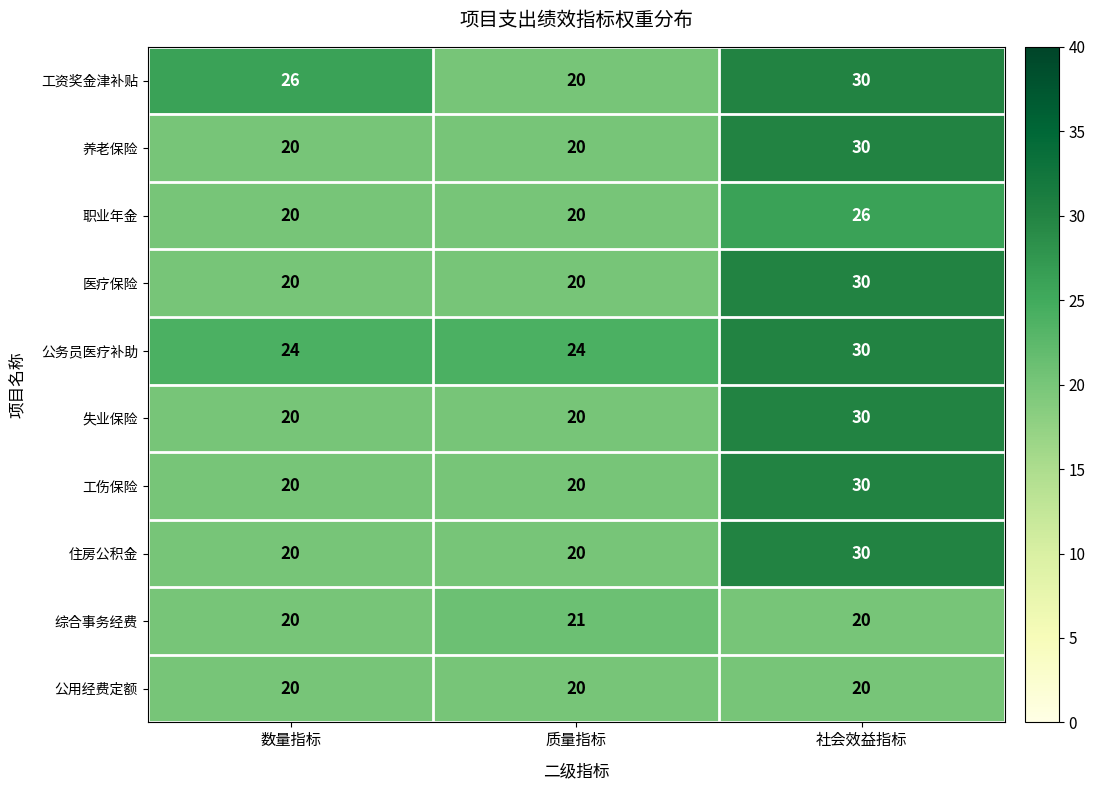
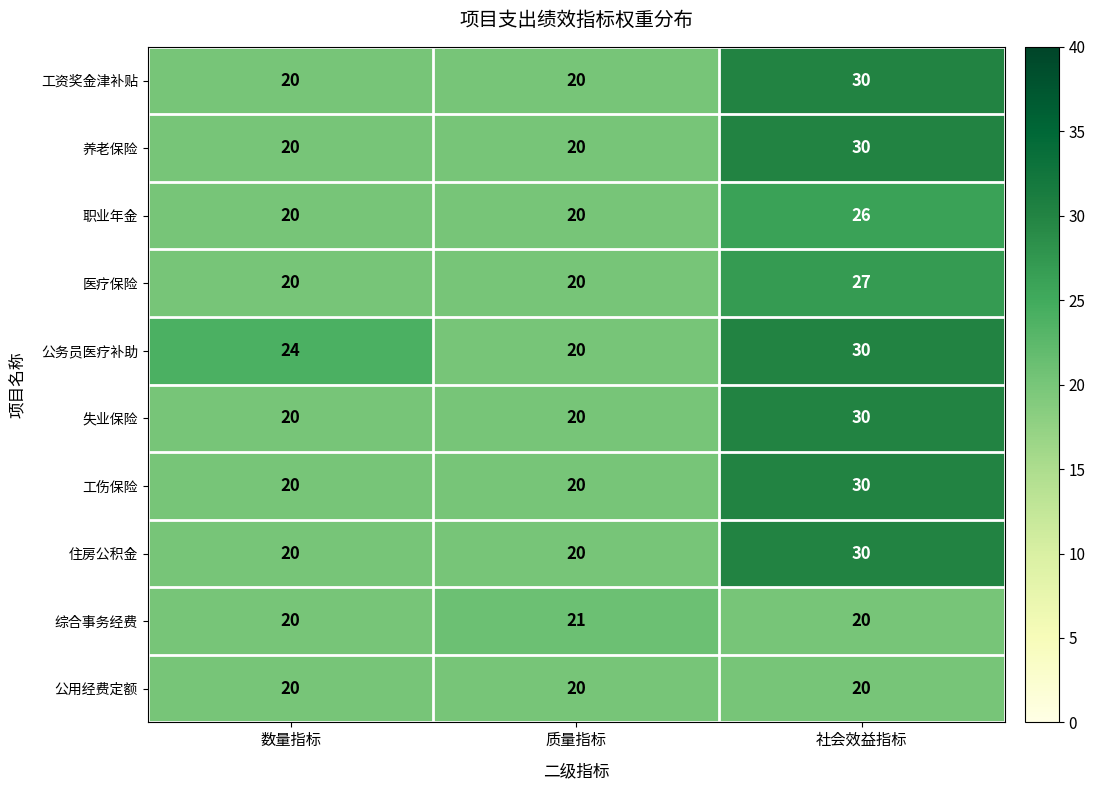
工资奖金津补贴, 数量指标: 26 -> 20
医疗保险, 社会效益指标: 30 -> 27
公务员医疗补助, 质量指标: 24 -> 20
